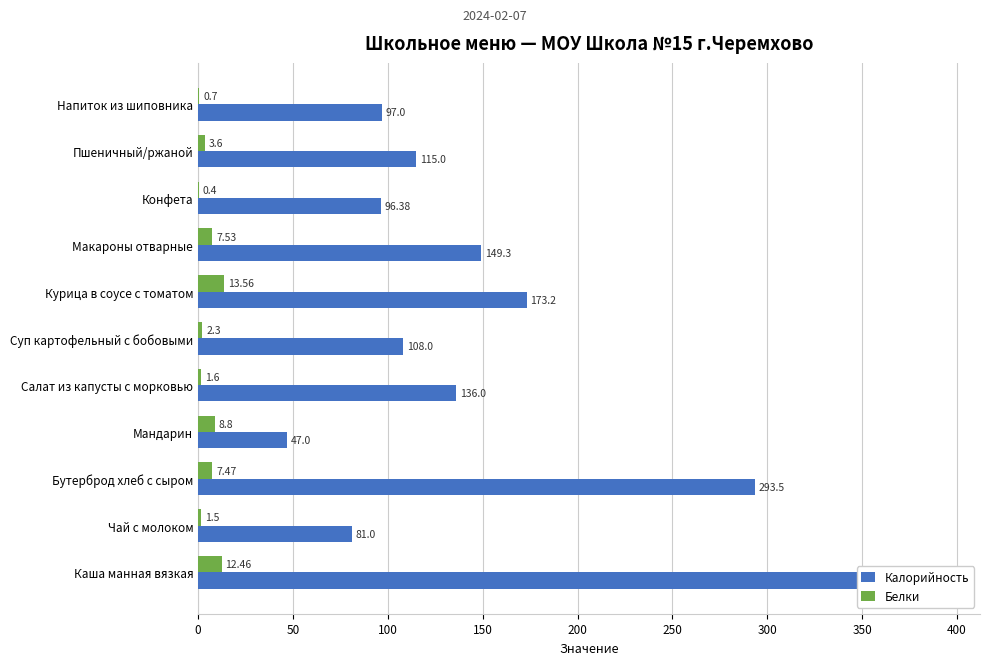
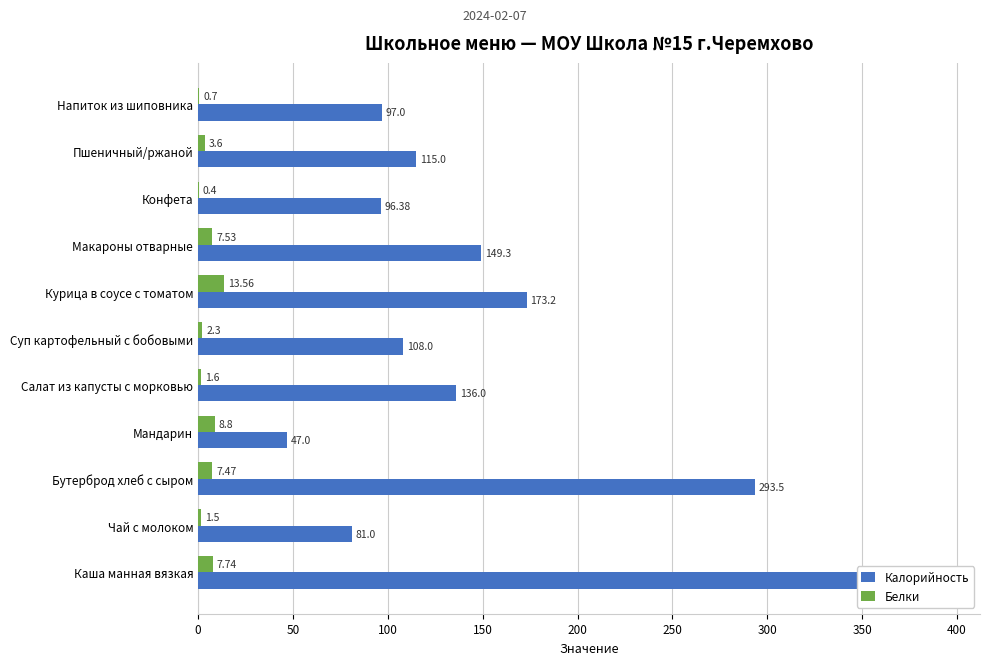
Белки, Каша манная вязкая: 12.46 -> 7.74
